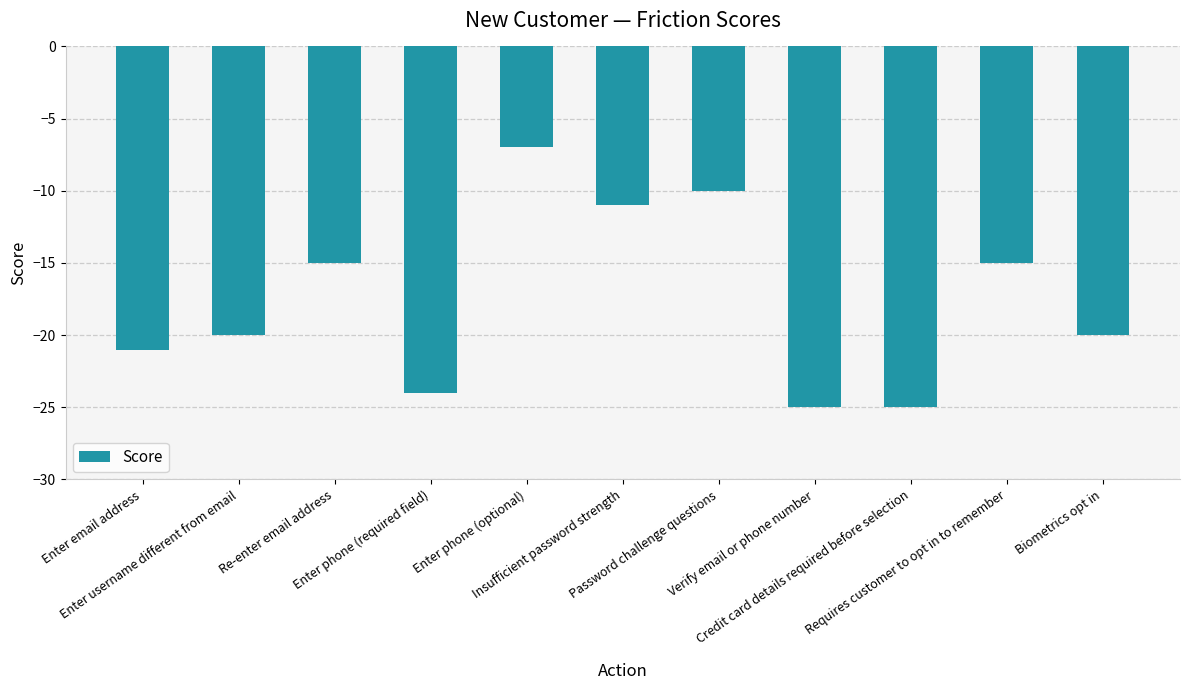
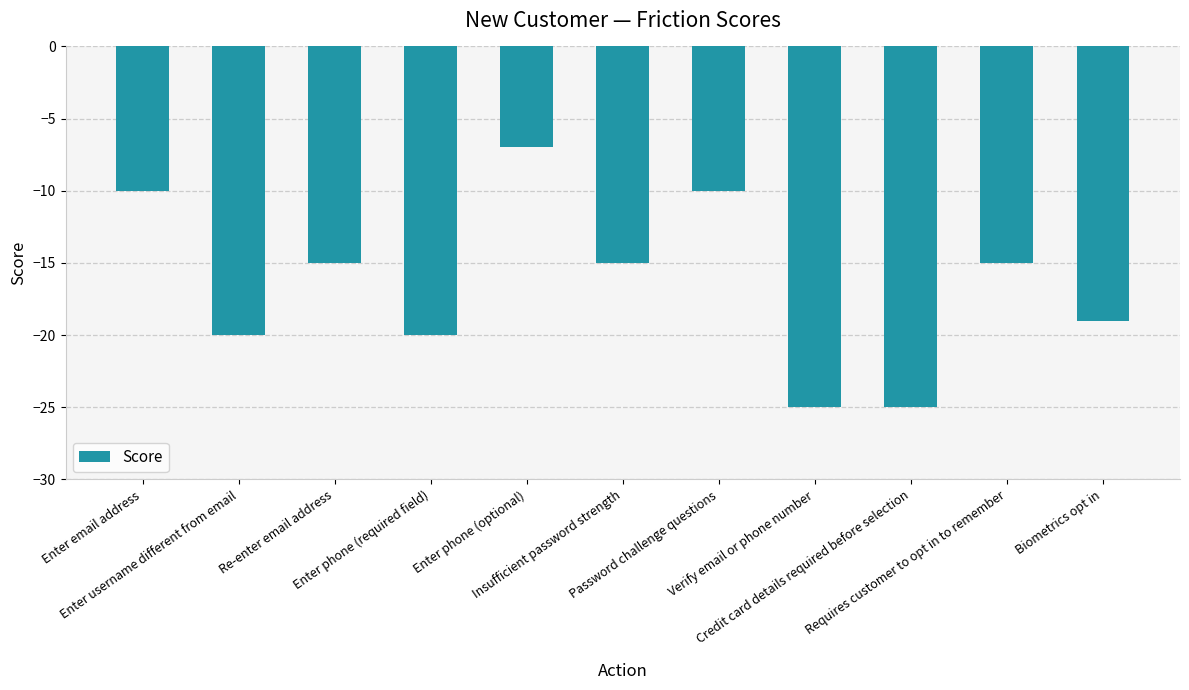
Enter email address: -21 -> -10
Enter phone (required field): -24 -> -20
Insufficient password strength: -11 -> -15
Biometrics opt in: -20 -> -19
